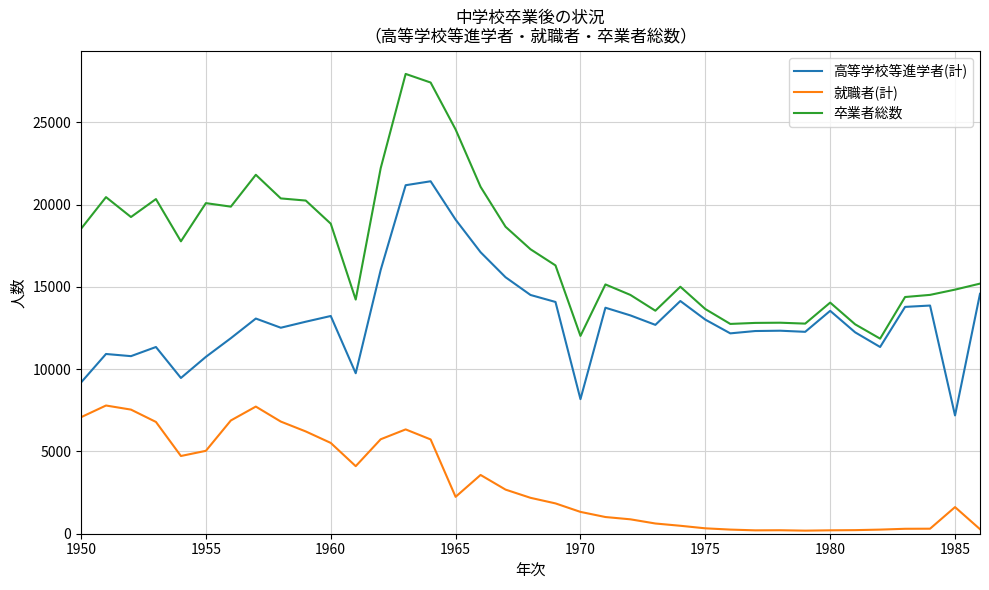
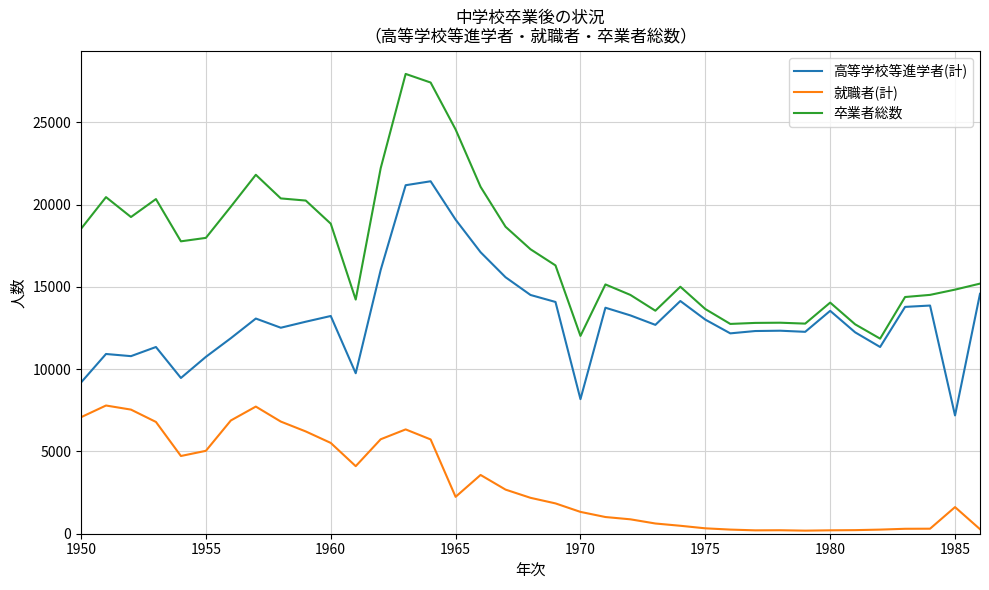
卒業者総数, 1955: 20100 -> 18000
